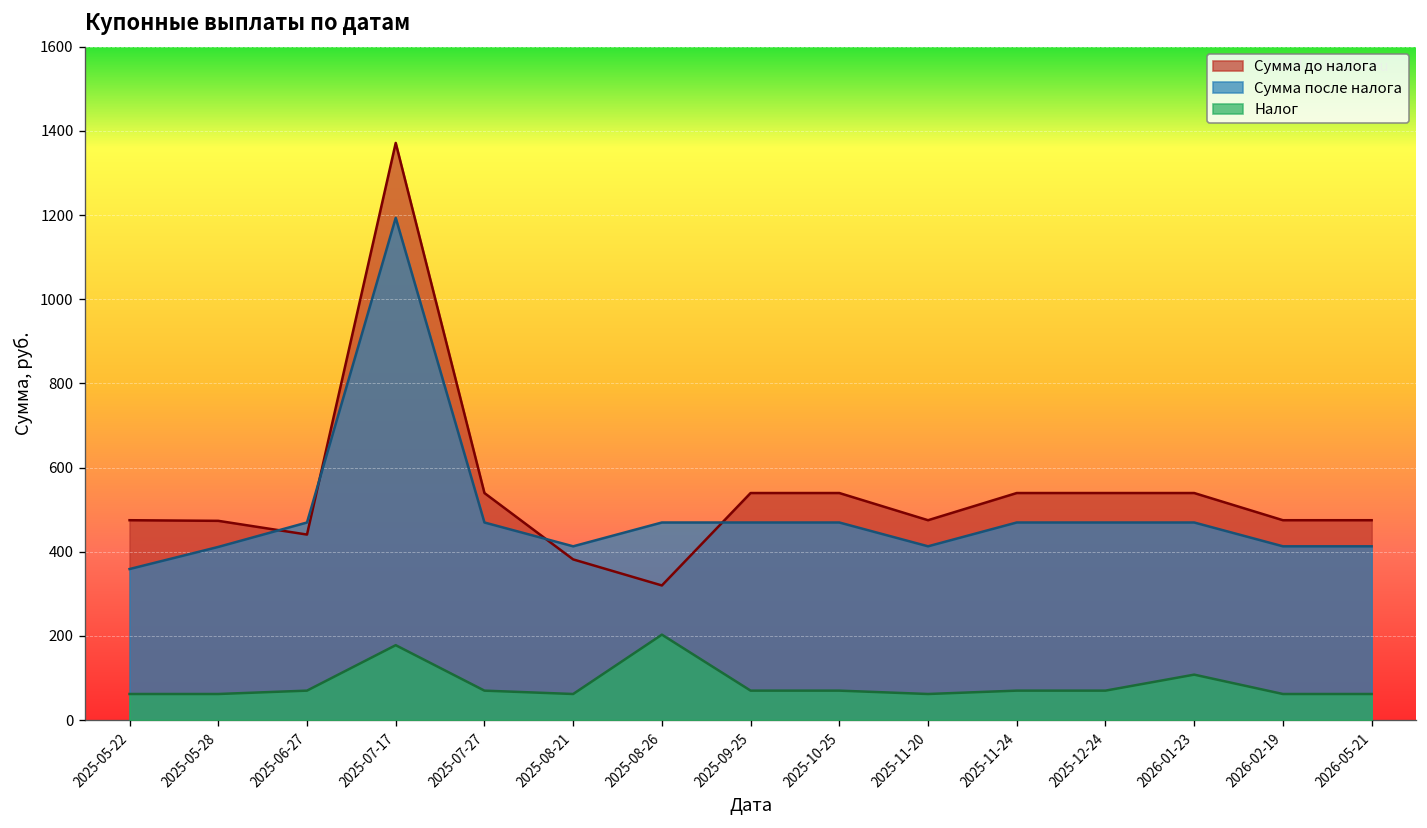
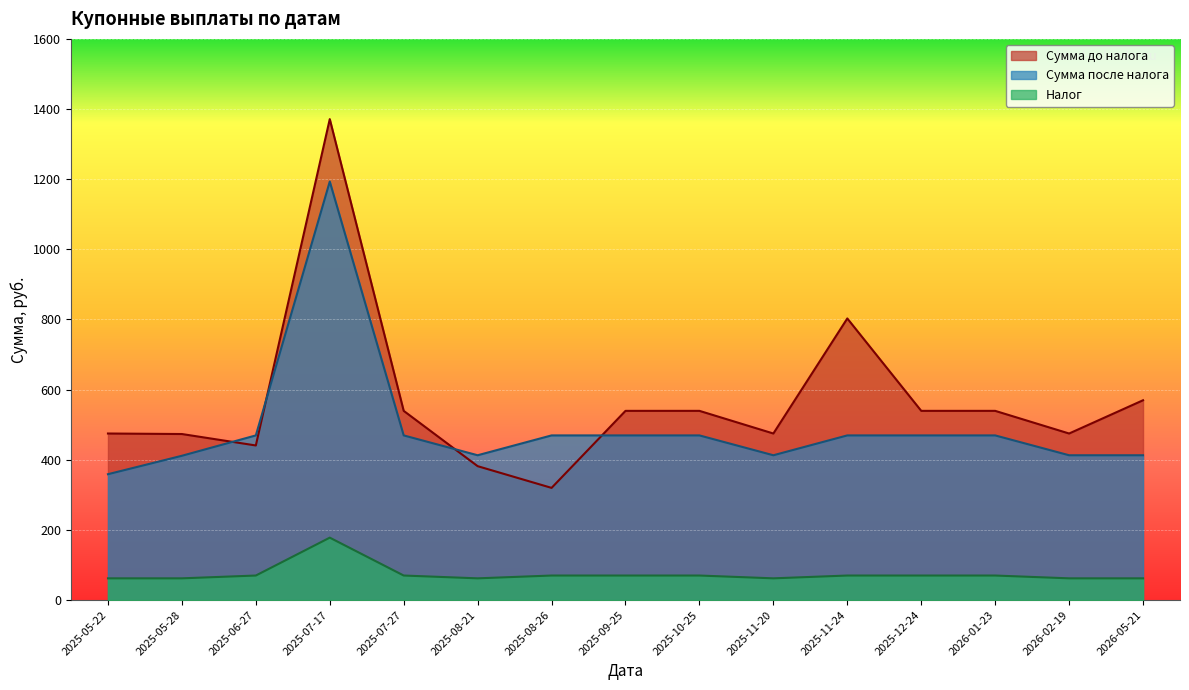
Налог, 2025-08-26: 200 -> 70
Сумма до налога, 2025-11-24: 540 -> 800
Налог, 2026-01-23: 110 -> 70
Сумма до налога, 2026-05-21: 470 -> 570
